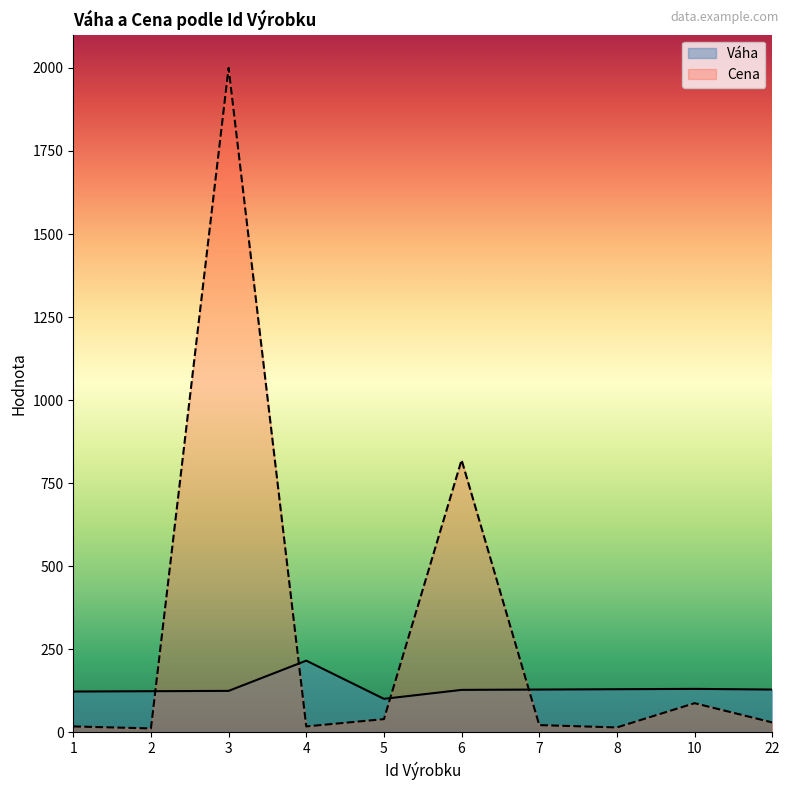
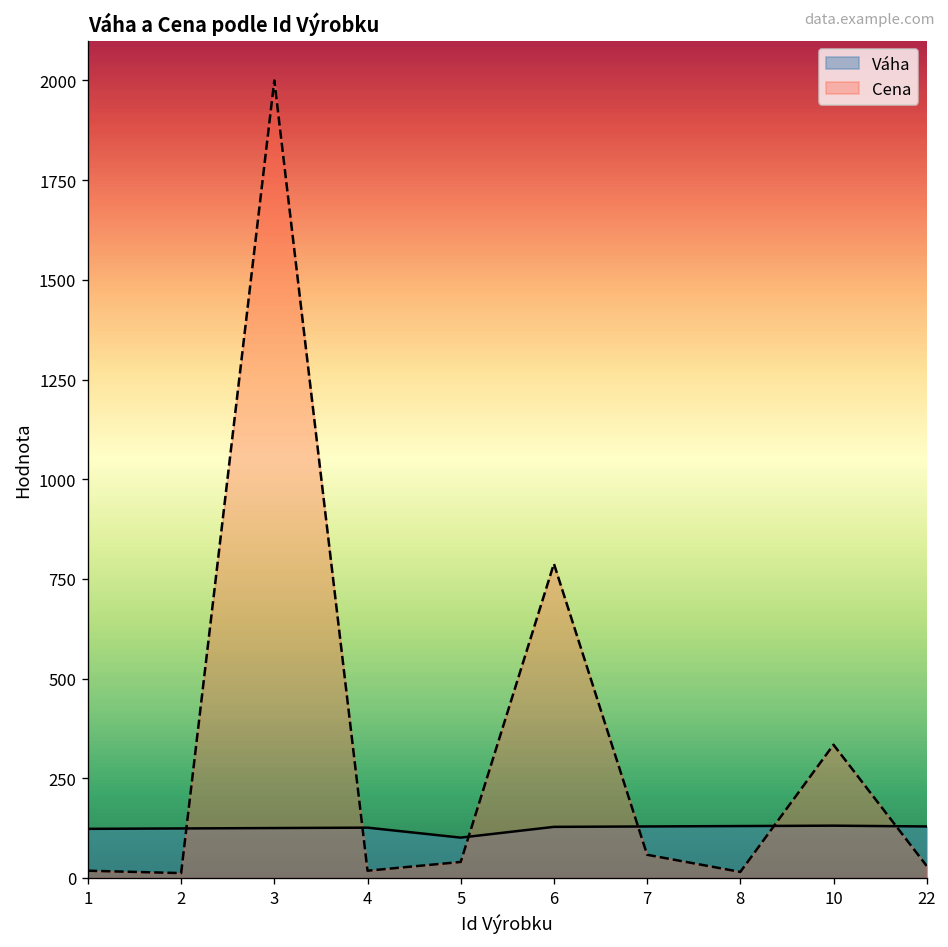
Váha, 4: 220 -> 130
Cena, 6: 820 -> 790
Cena, 7: 20 -> 60
Cena, 10: 90 -> 330
